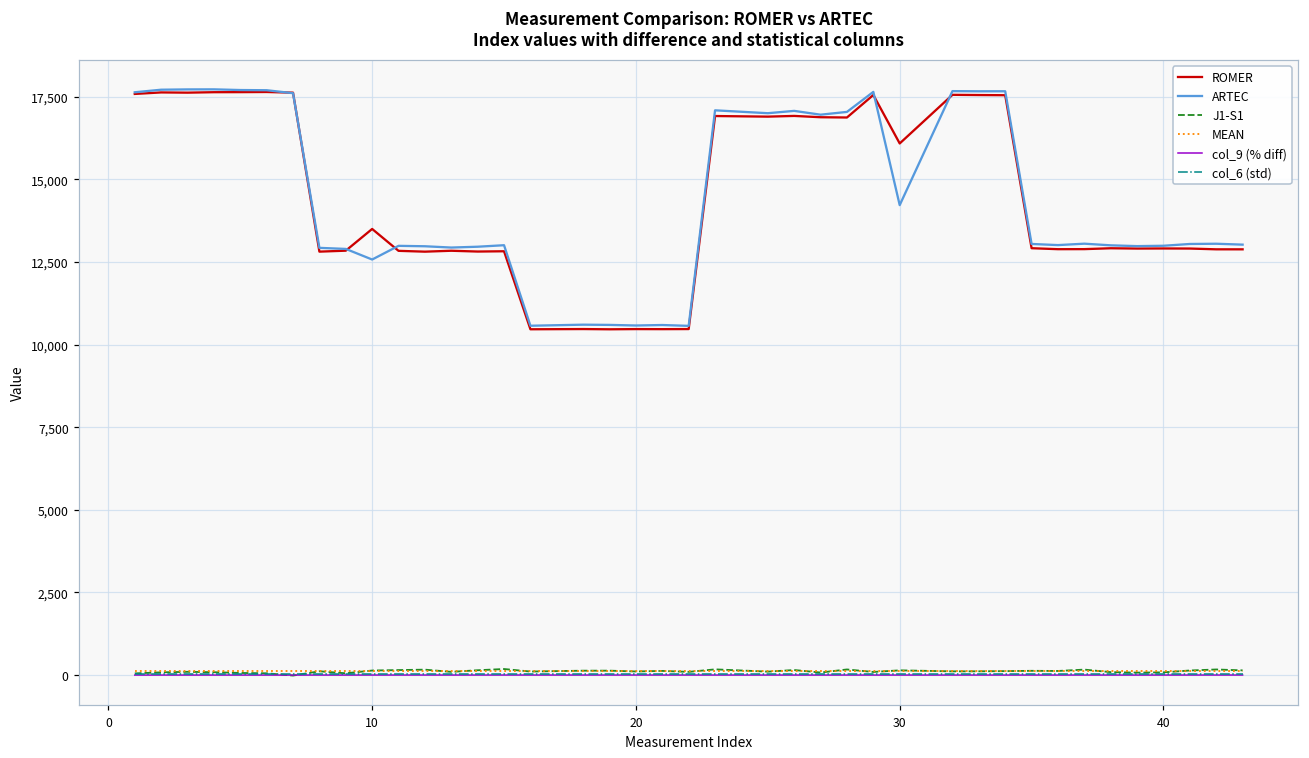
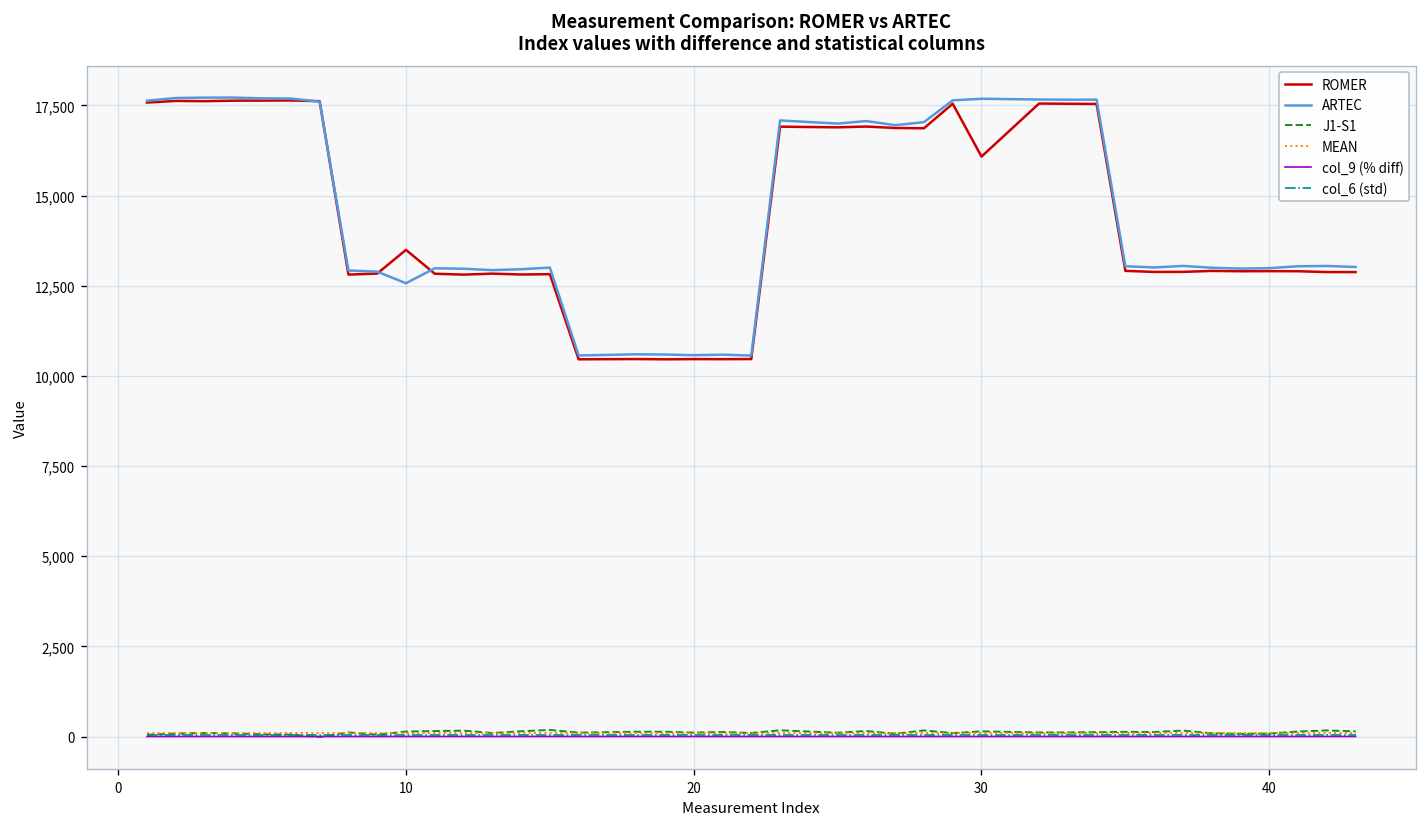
ARTEC, 30: 14,200 -> 17,700
